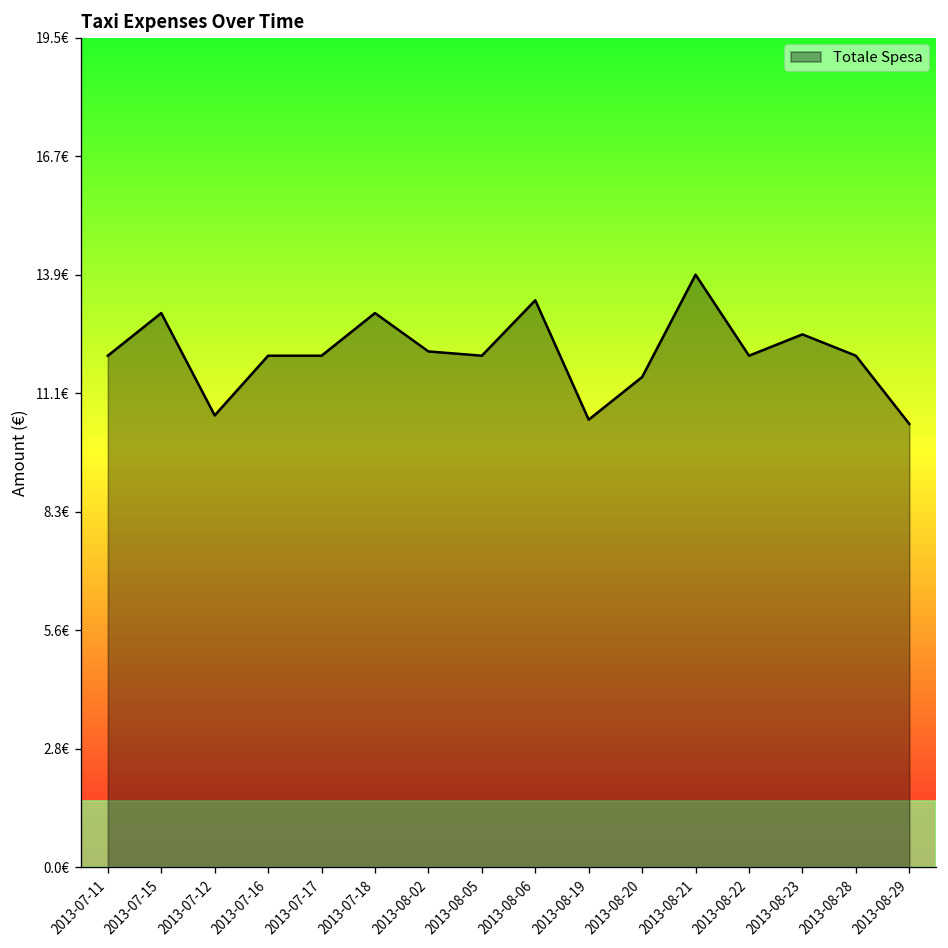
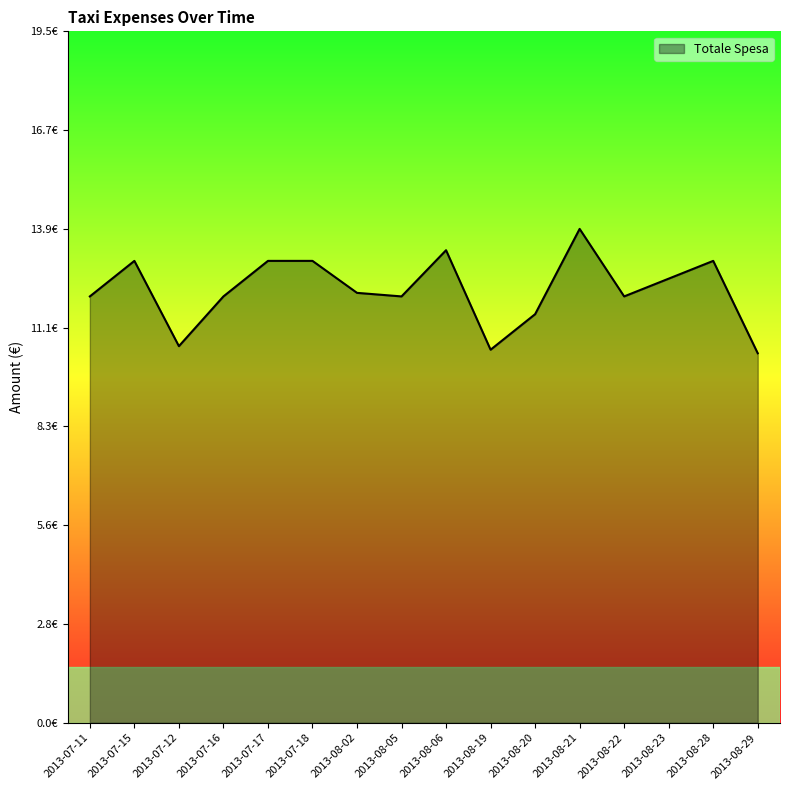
2013-07-17: 12€ -> 13€
2013-08-28: 12€ -> 13€
